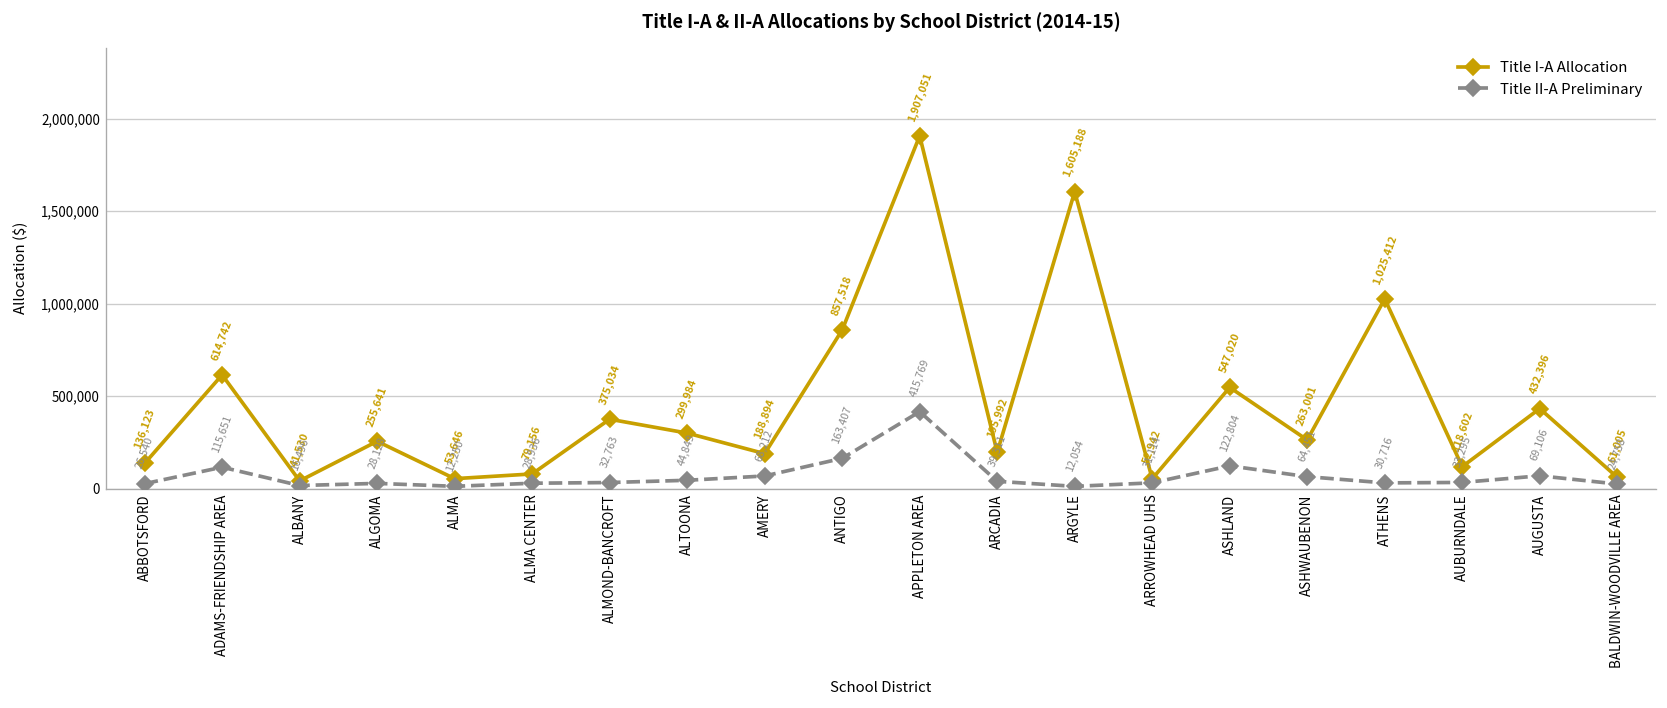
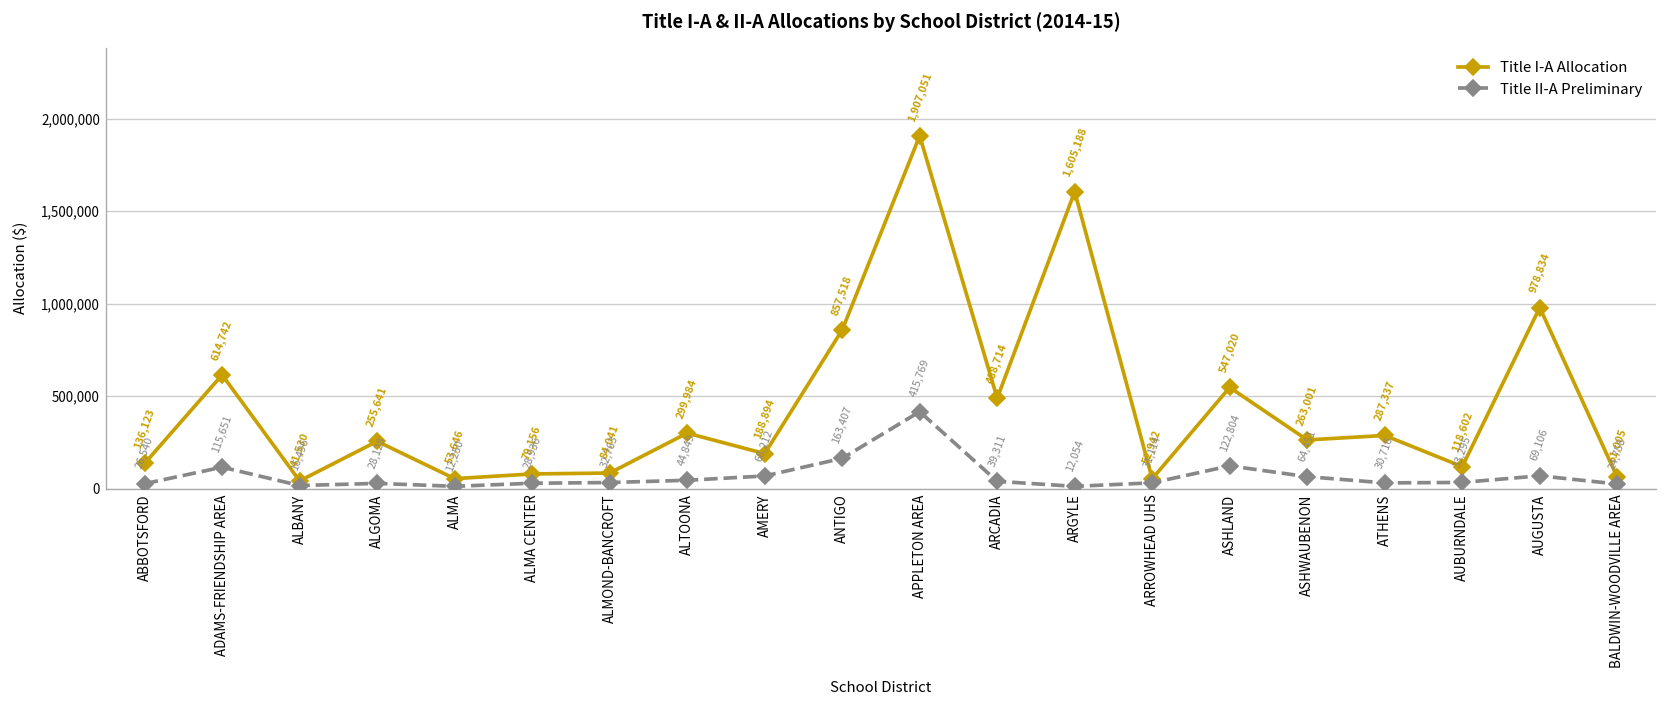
Title I-A Allocation, ALMOND-BANCROFT: 375,034 -> 84,041
Title I-A Allocation, ARCADIA: 195,992 -> 488,714
Title I-A Allocation, ATHENS: 1,025,412 -> 287,337
Title I-A Allocation, AUGUSTA: 432,396 -> 978,834
